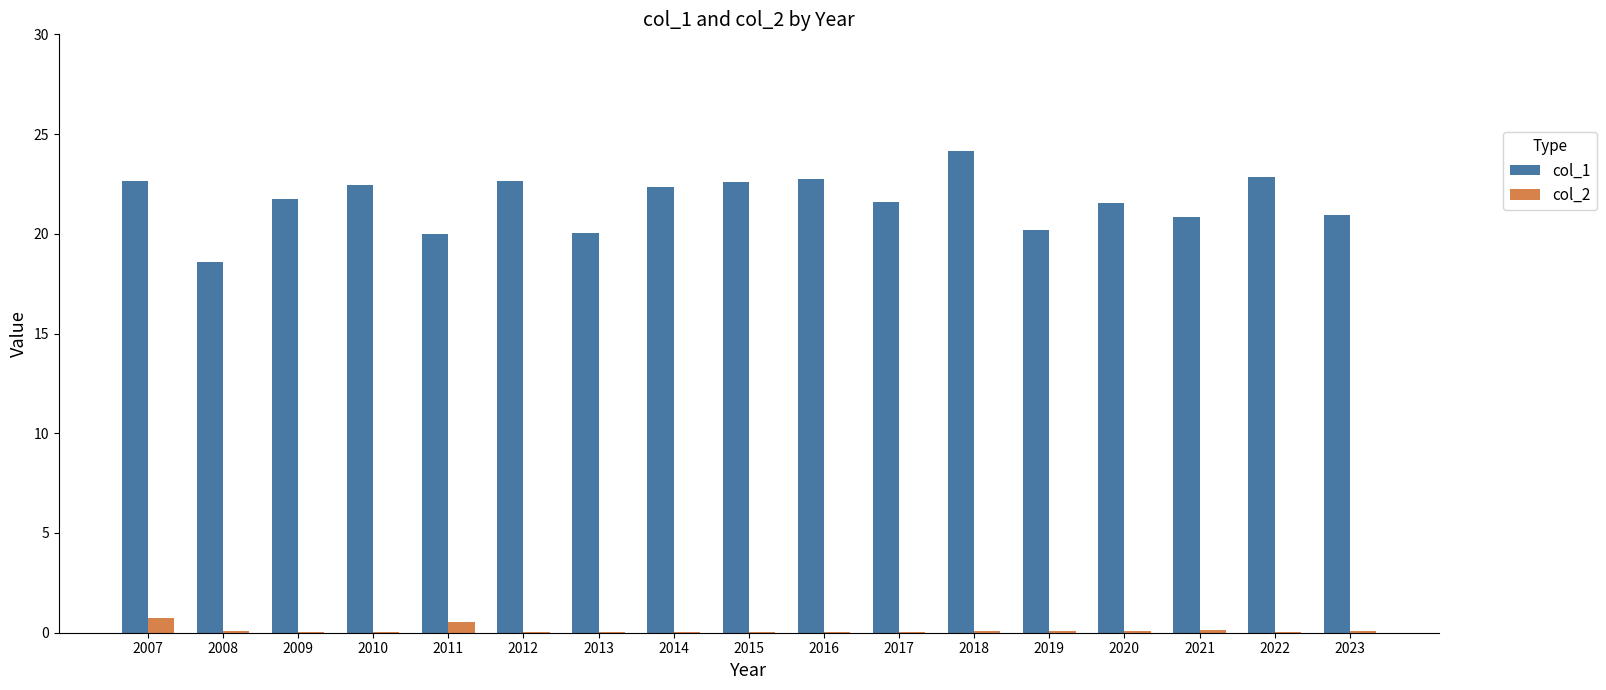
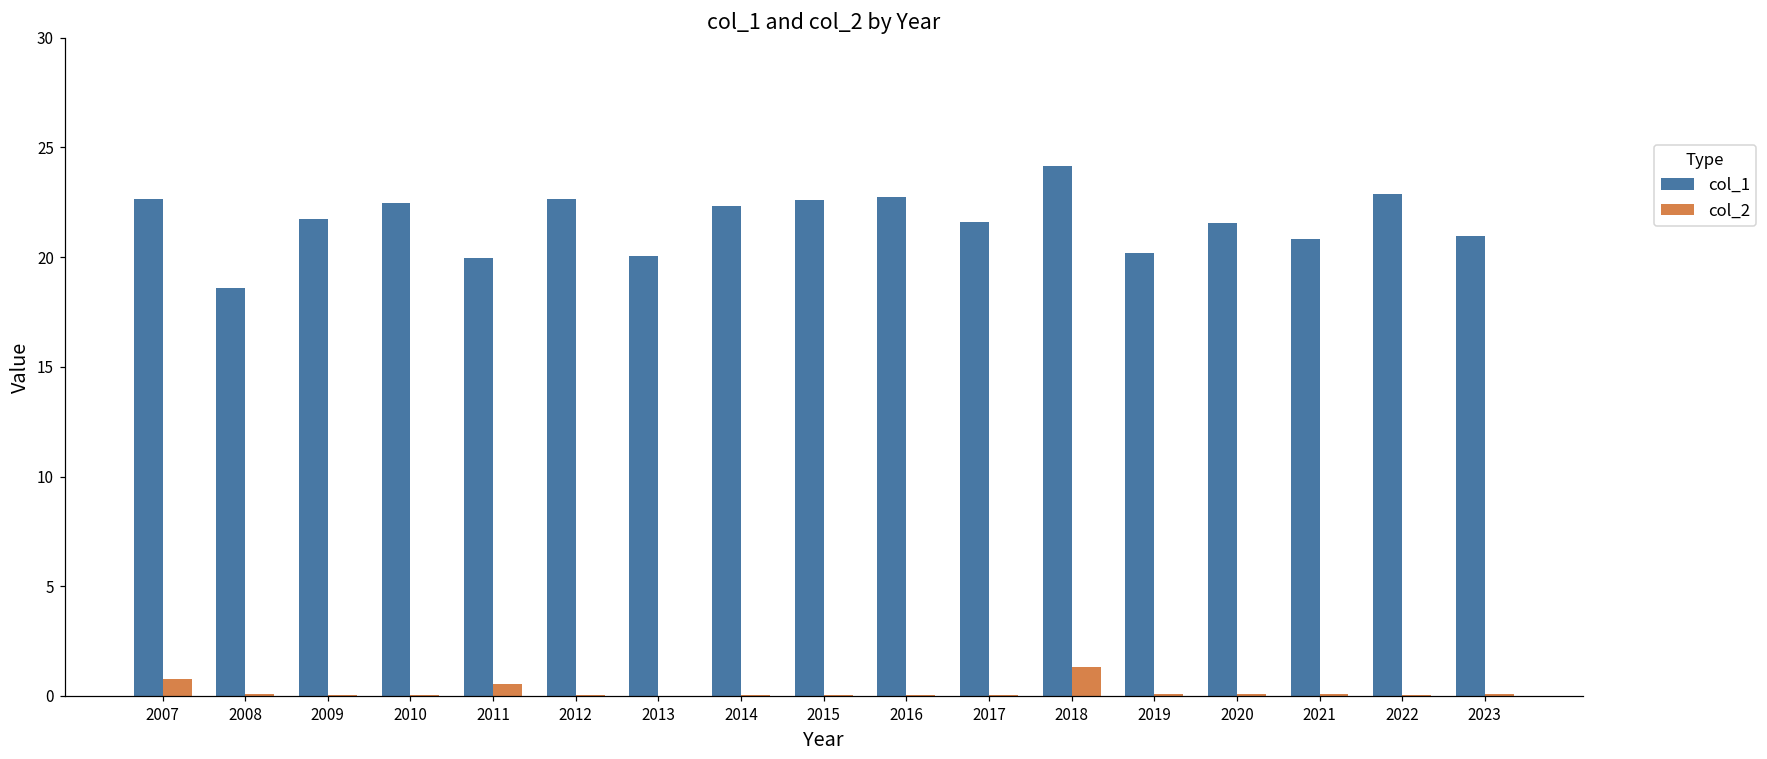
col_2, 2018: 0.1 -> 1.3
